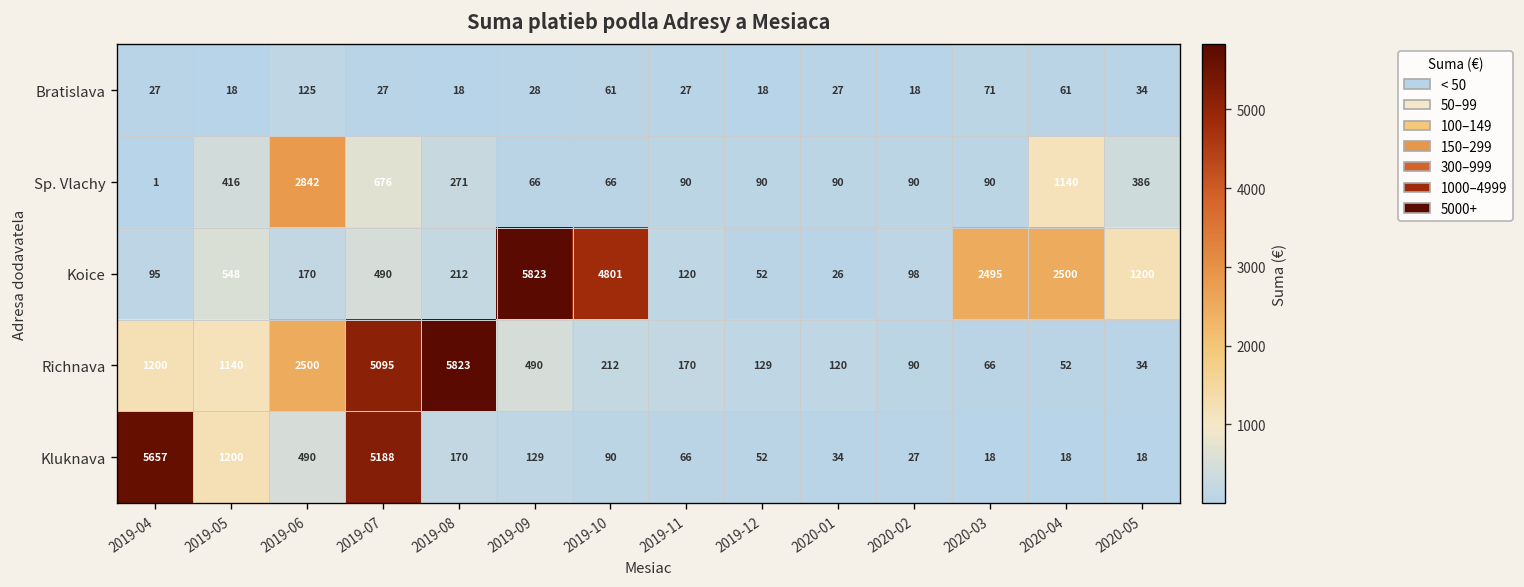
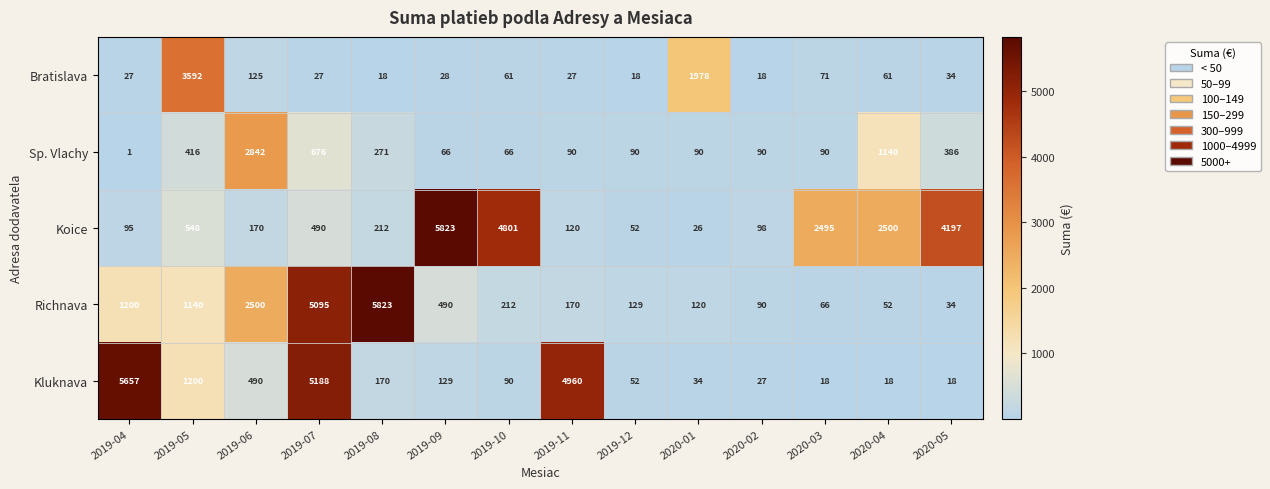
Bratislava, 2019-05: 18 -> 3592
Bratislava, 2020-01: 27 -> 1978
Koice, 2020-05: 1200 -> 4197
Kluknava, 2019-11: 66 -> 4960
